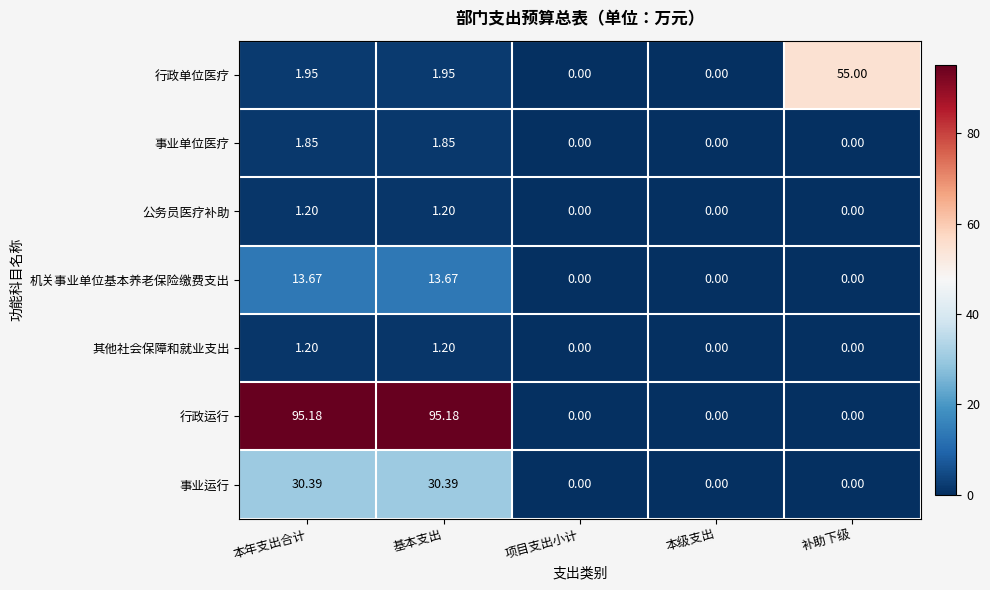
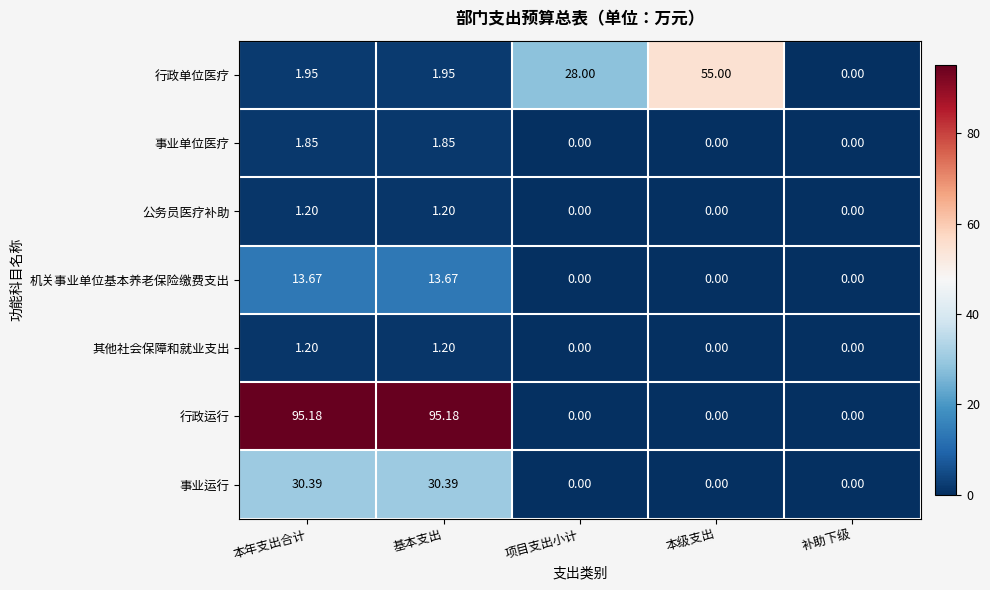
行政单位医疗, 项目支出小计: 0.00 -> 28.00
行政单位医疗, 本级支出: 0.00 -> 55.00
行政单位医疗, 补助下级: 55.00 -> 0.00
